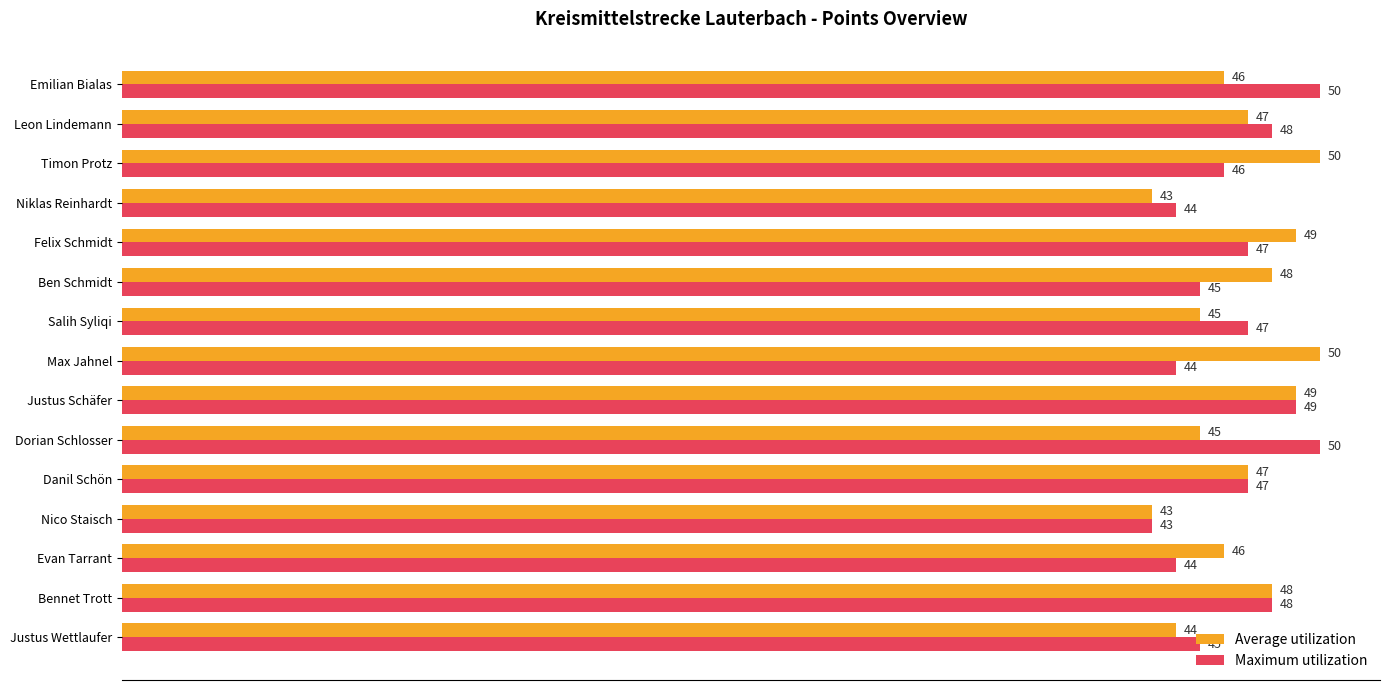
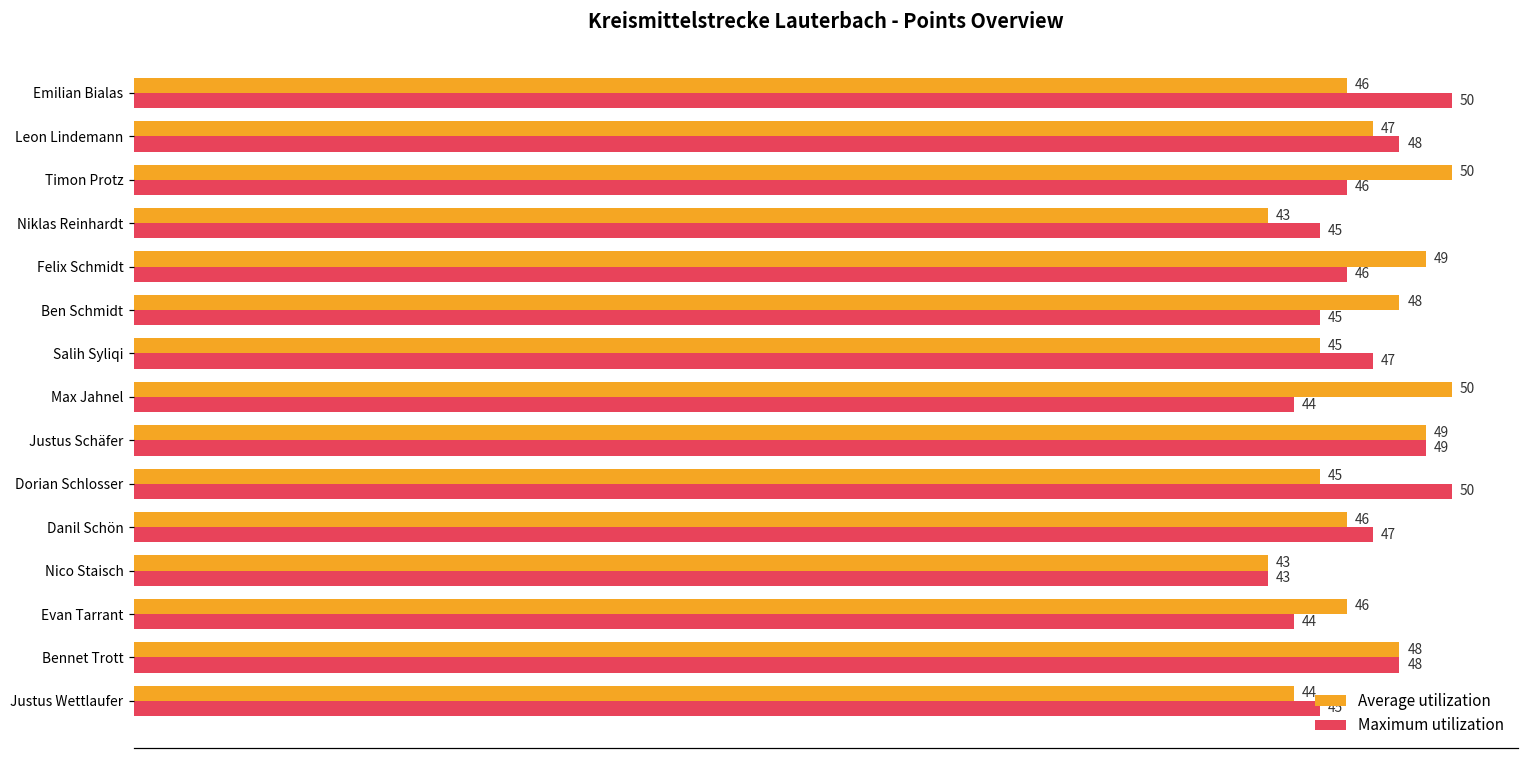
Maximum utilization, Niklas Reinhardt: 44 -> 45
Maximum utilization, Felix Schmidt: 47 -> 46
Average utilization, Danil Schön: 47 -> 46
